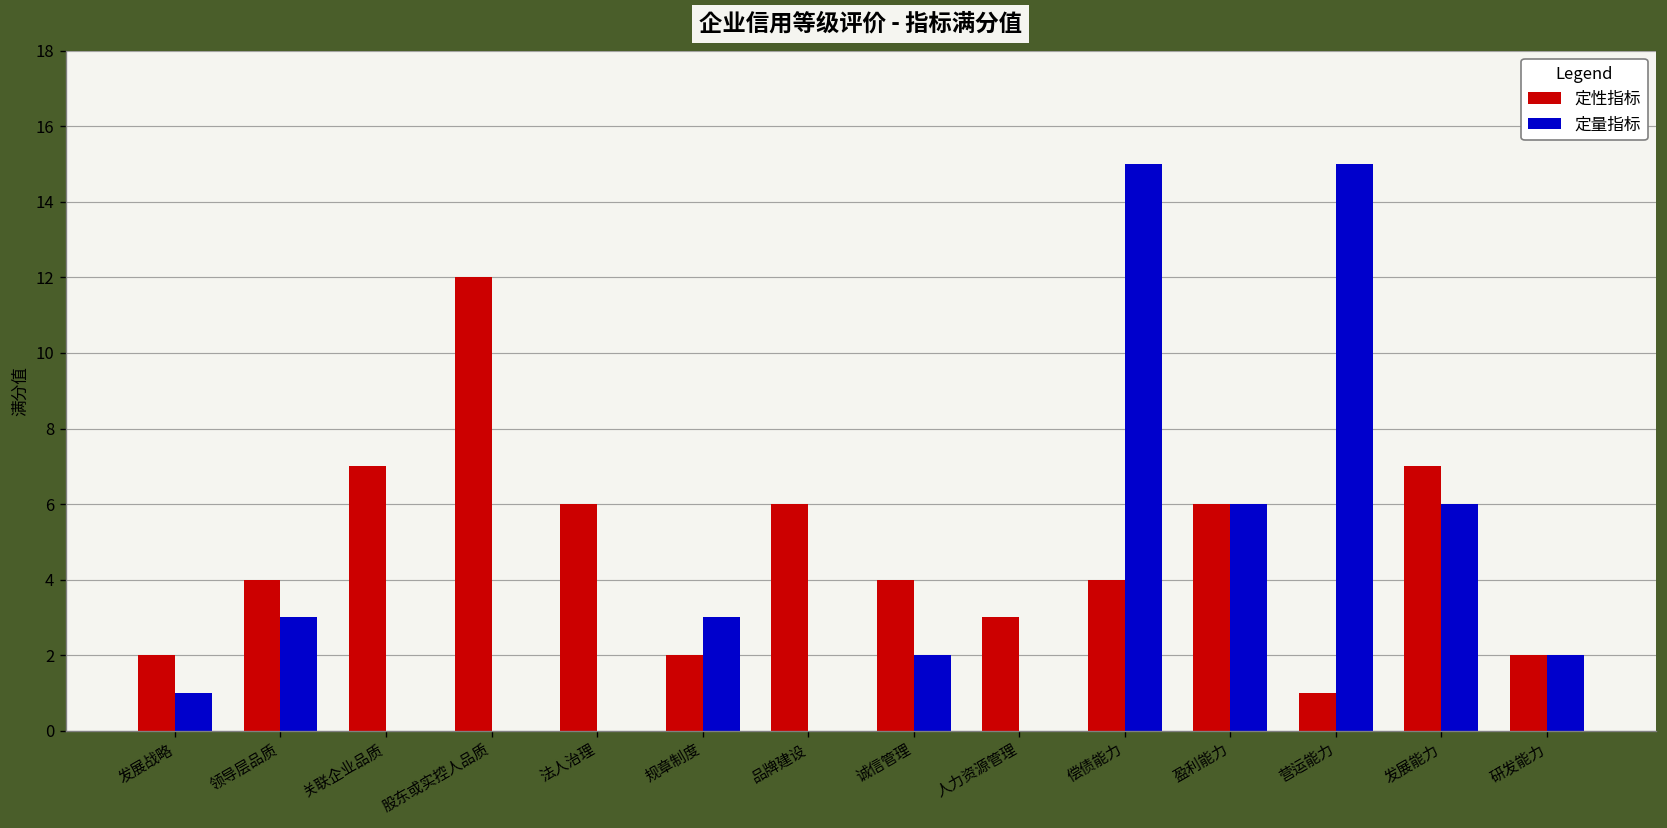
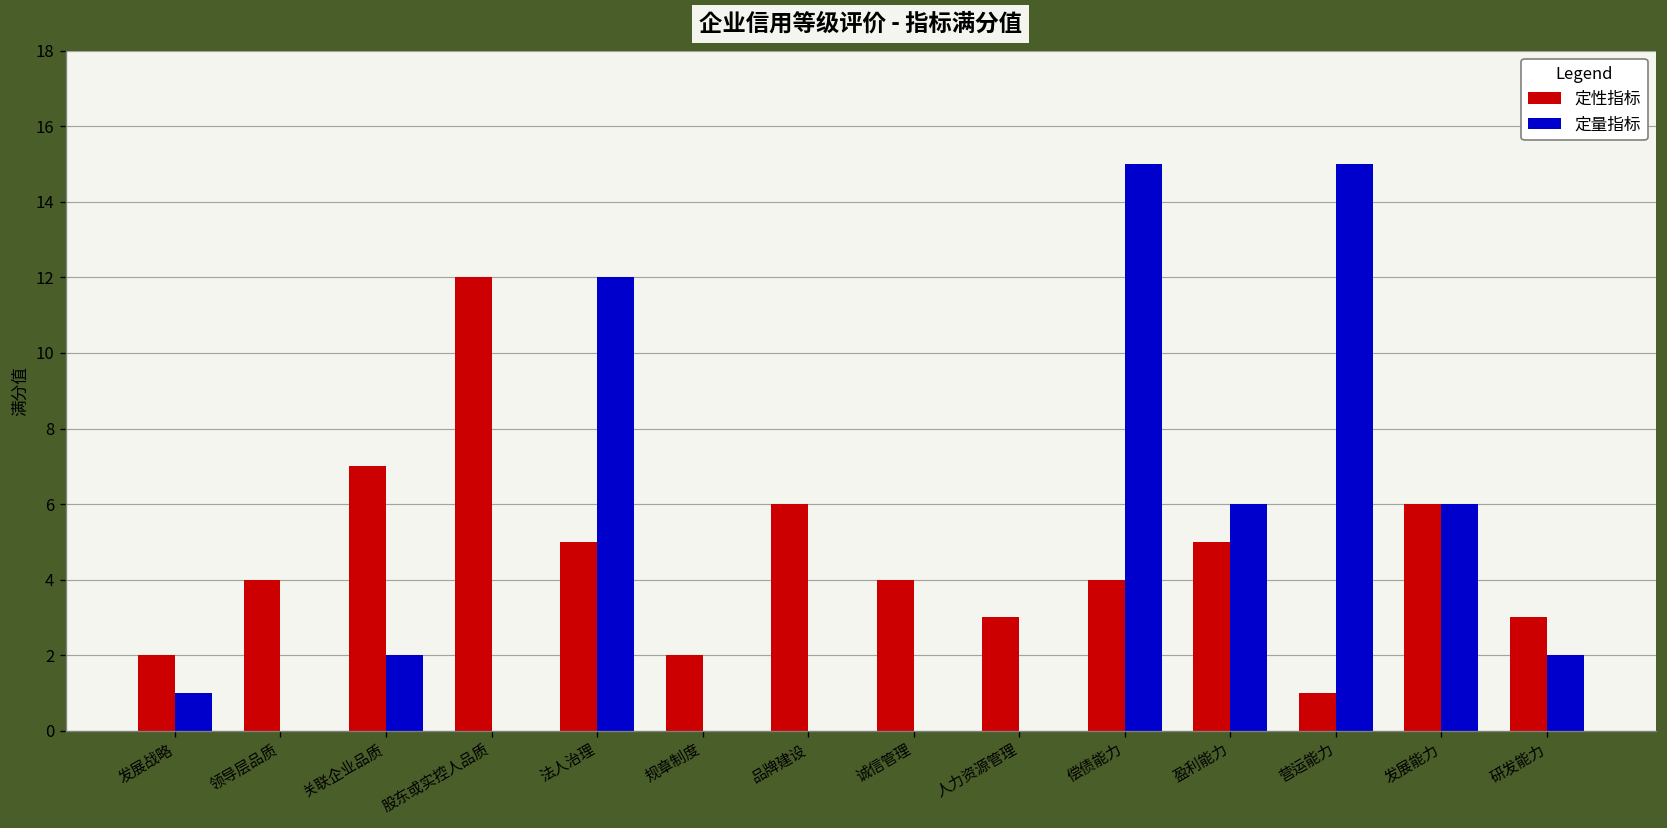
定量指标, 领导层品质: 3 -> 0
定量指标, 关联企业品质: 0 -> 2
定性指标, 法人治理: 6 -> 5
定量指标, 法人治理: 0 -> 12
定量指标, 规章制度: 3 -> 0
定量指标, 诚信管理: 2 -> 0
定性指标, 盈利能力: 6 -> 5
定性指标, 发展能力: 7 -> 6
定性指标, 研发能力: 2 -> 3
